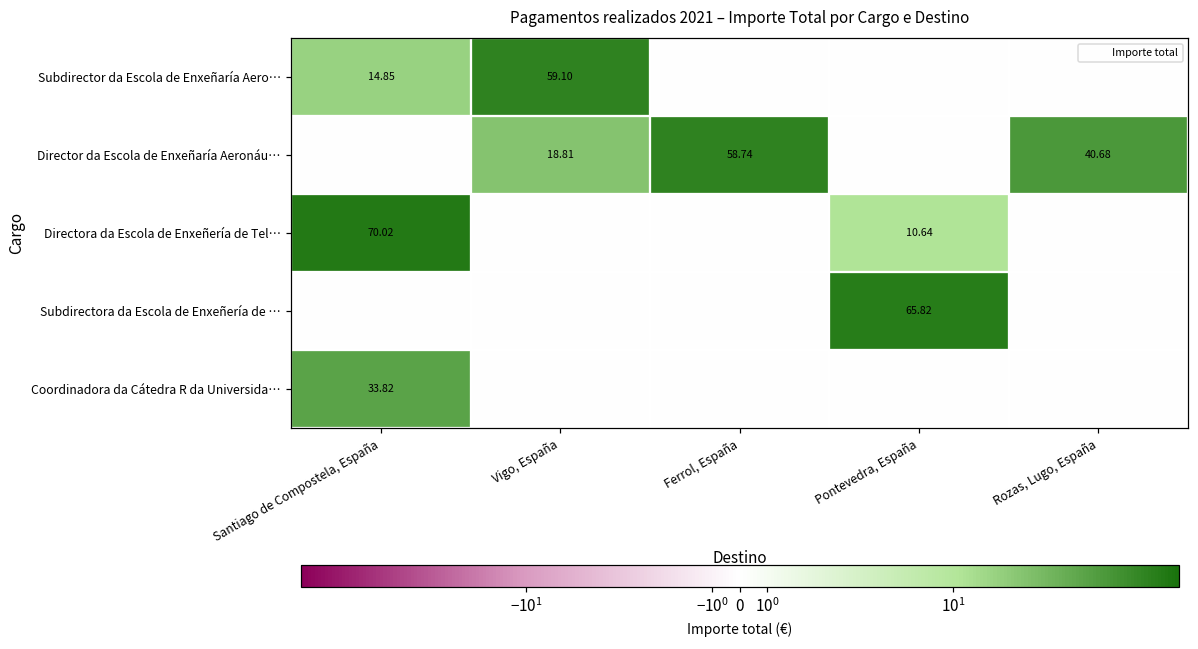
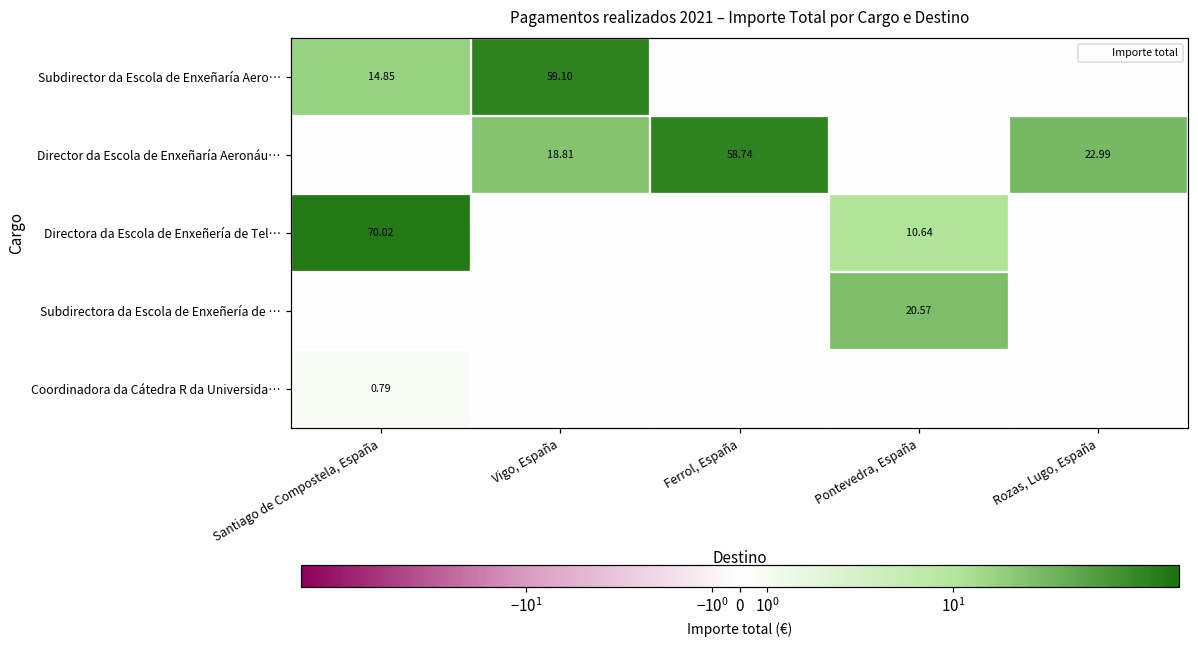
Director da Escola de Enxeñaría Aeronáu…, Rozas, Lugo, España: 40.68 -> 22.99
Subdirectora da Escola de Enxeñería de …, Pontevedra, España: 65.82 -> 20.57
Coordinadora da Cátedra R da Universida…, Santiago de Compostela, España: 33.82 -> 0.79
